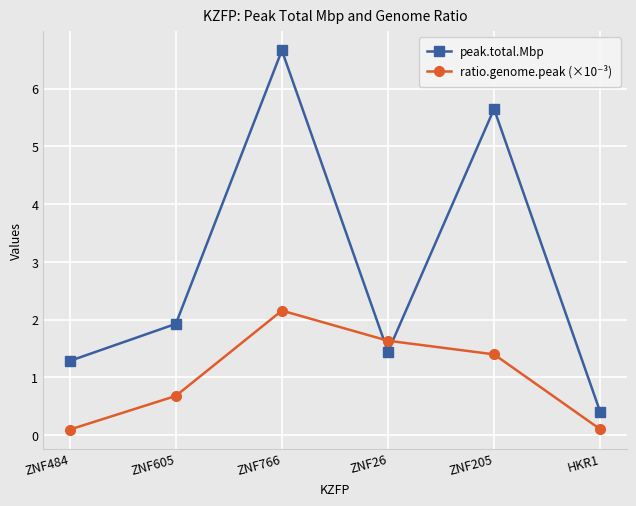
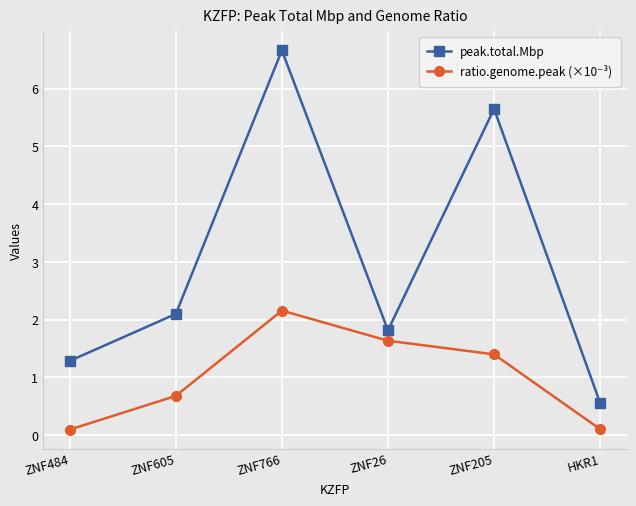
peak.total.Mbp, ZNF605: 1.9 -> 2.1
peak.total.Mbp, ZNF26: 1.4 -> 1.8
peak.total.Mbp, HKR1: 0.4 -> 0.6
